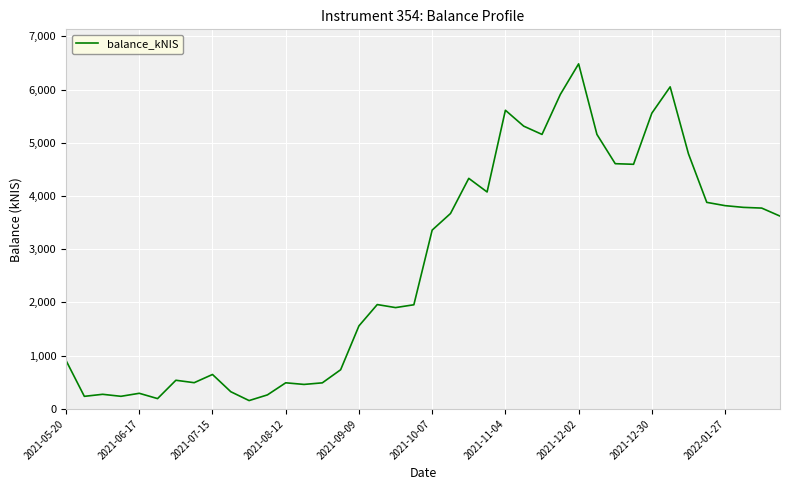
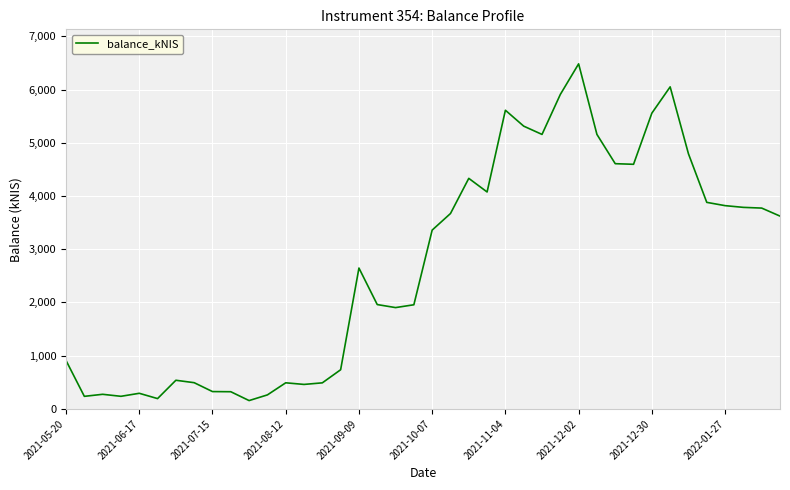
2021-07-15: 600 -> 300
2021-09-09: 1,600 -> 2,600
